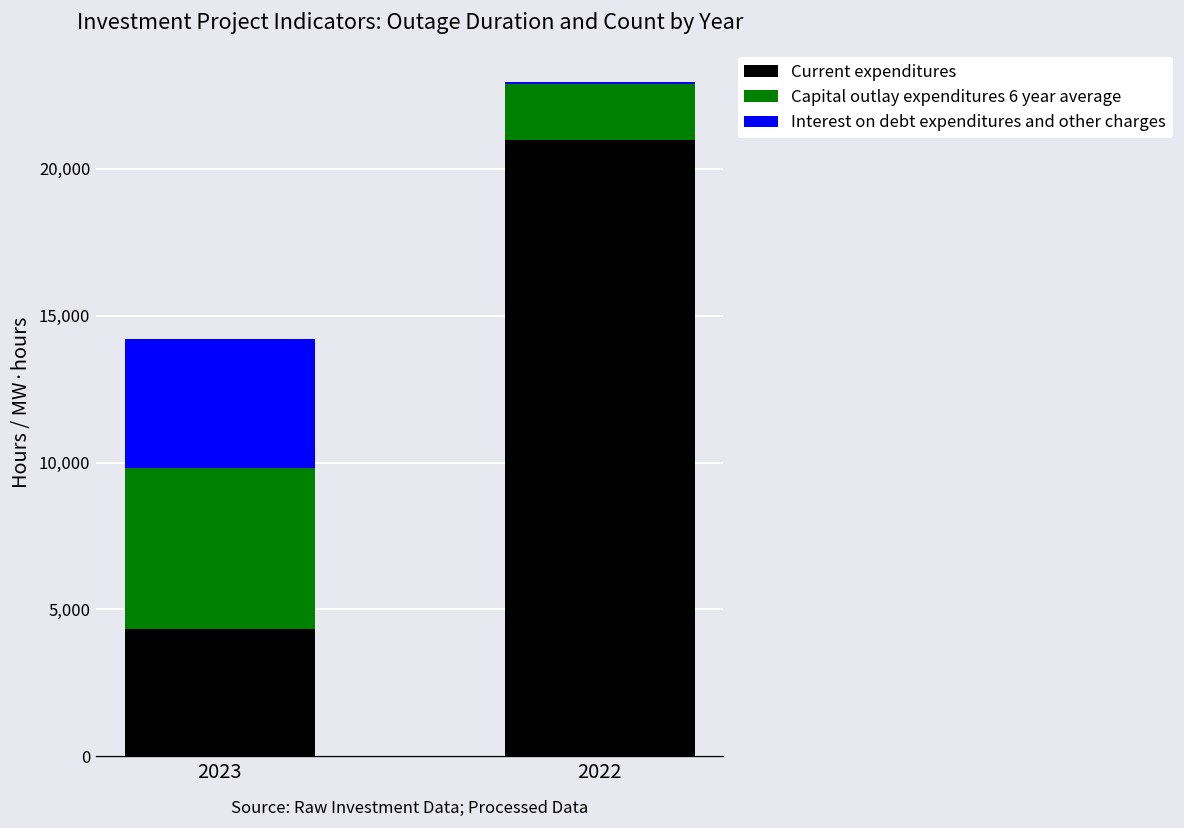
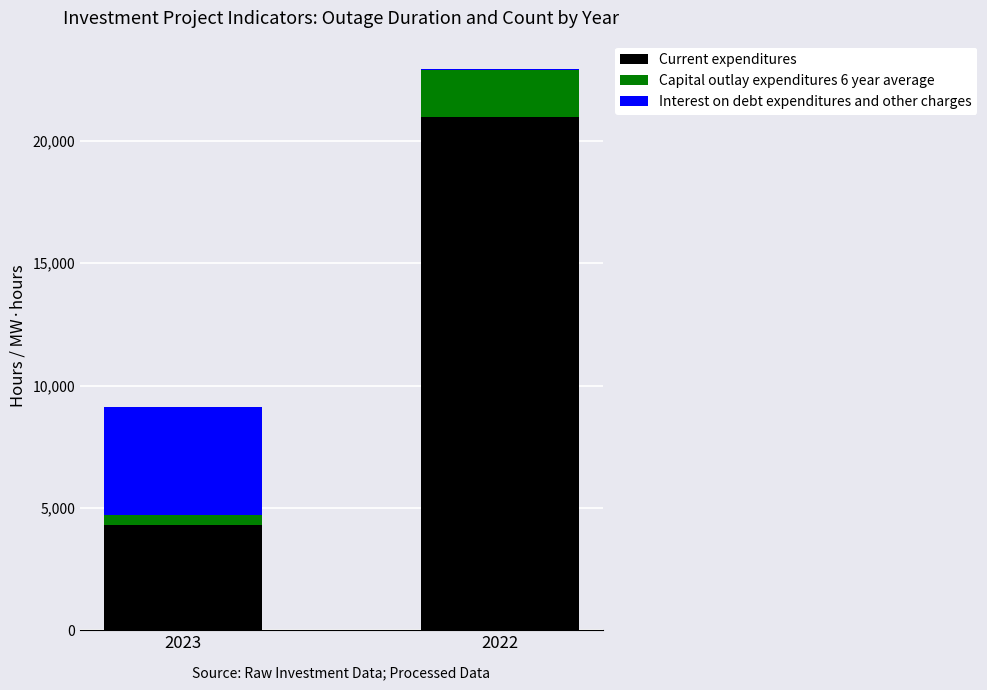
Capital outlay expenditures 6 year average, 2023: 5,500 -> 400
